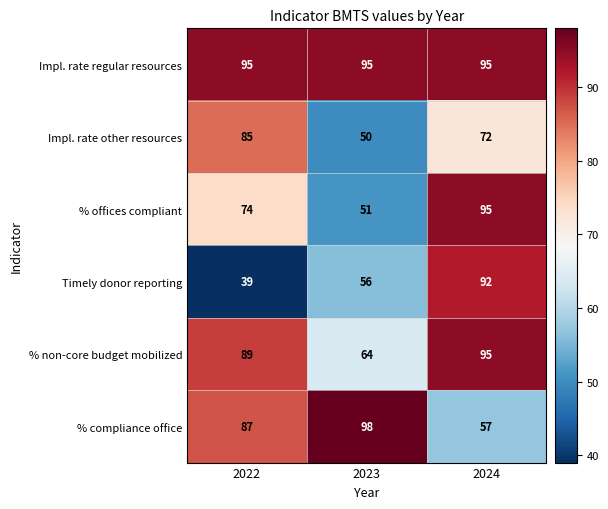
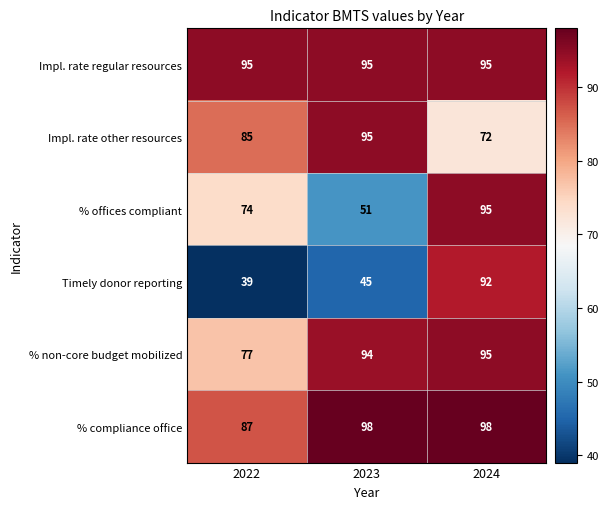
Impl. rate other resources, 2023: 50 -> 95
Timely donor reporting, 2023: 56 -> 45
% non-core budget mobilized, 2022: 89 -> 77
% non-core budget mobilized, 2023: 64 -> 94
% compliance office, 2024: 57 -> 98
